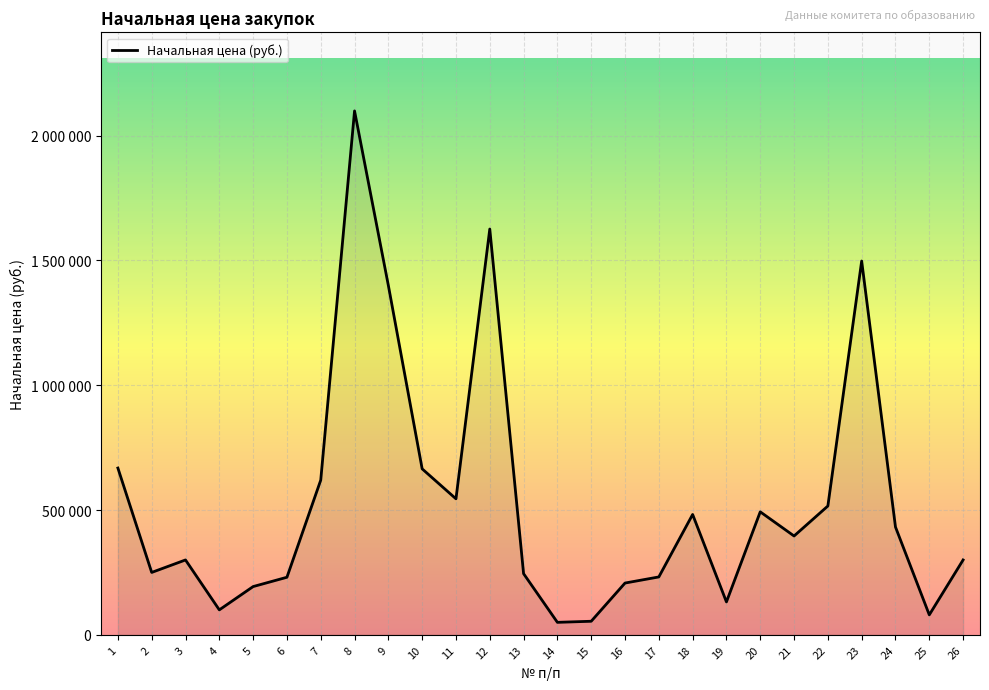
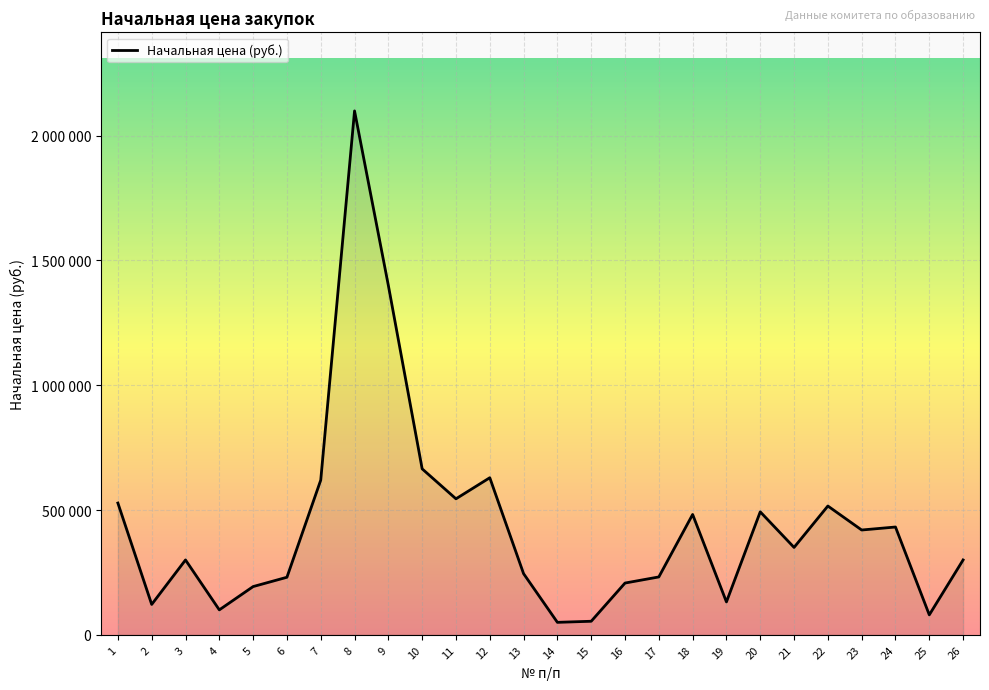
1: 670000 -> 530000
2: 250000 -> 120000
12: 1630000 -> 630000
21: 400000 -> 350000
23: 1500000 -> 420000
